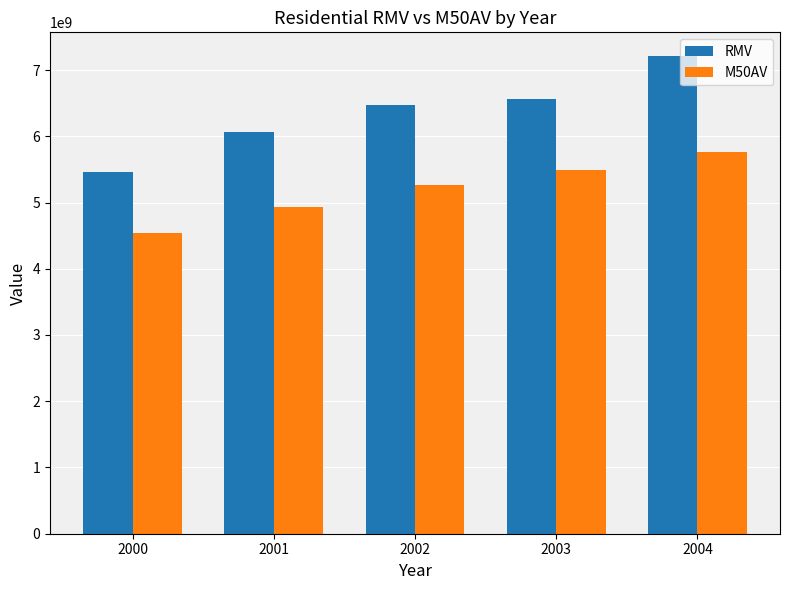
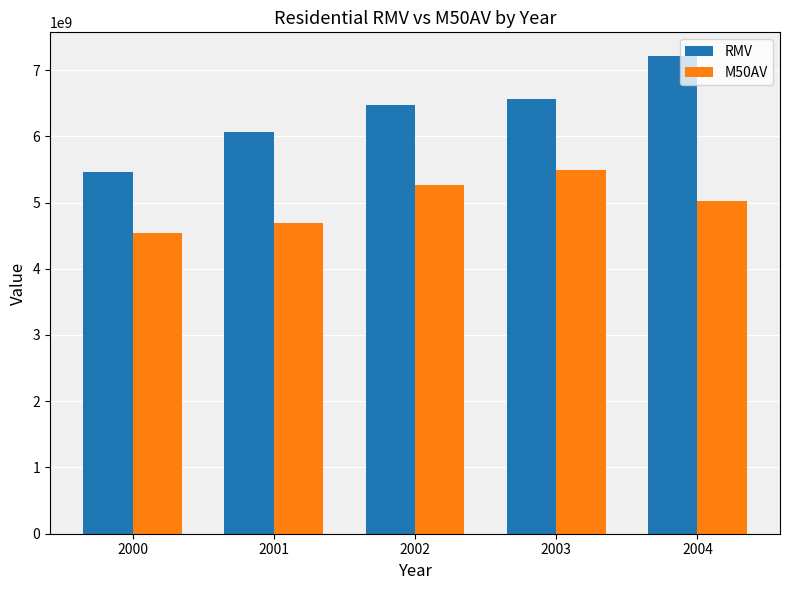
M50AV, 2001: 4900000000 -> 4700000000
M50AV, 2004: 5800000000 -> 5000000000
